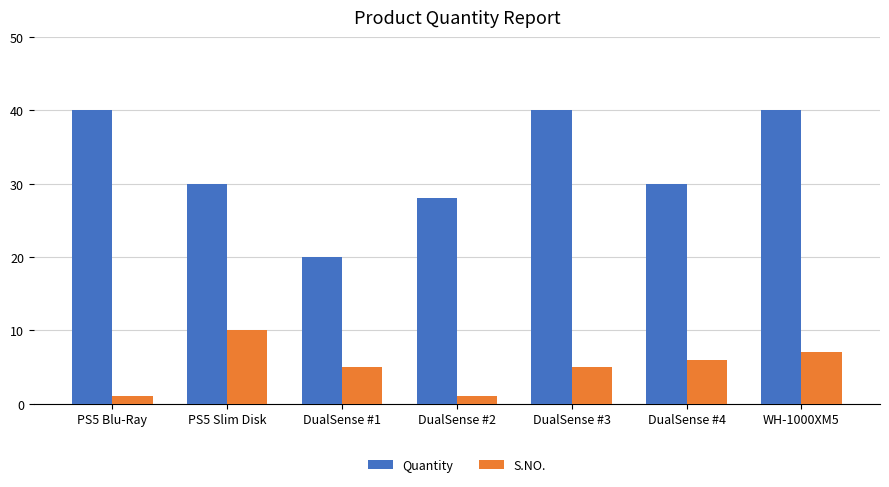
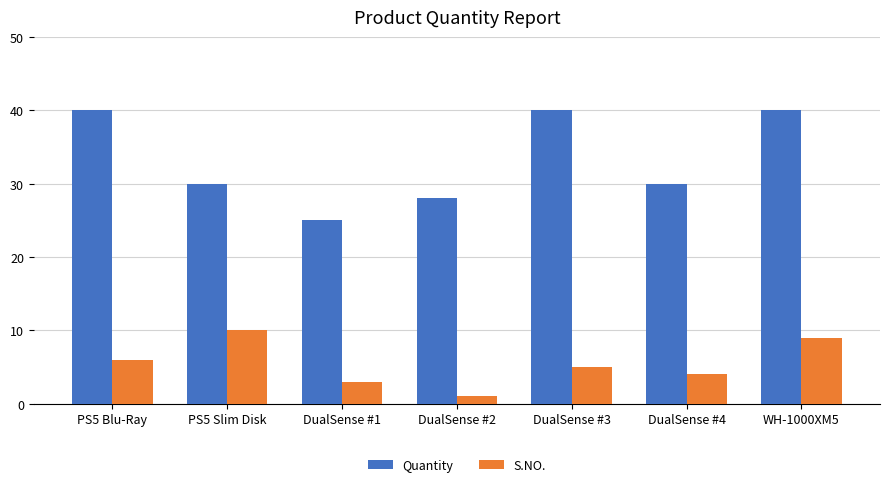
S.NO., PS5 Blu-Ray: 1 -> 6
Quantity, DualSense #1: 20 -> 25
S.NO., DualSense #1: 5 -> 3
S.NO., DualSense #4: 6 -> 4
S.NO., WH-1000XM5: 7 -> 9
